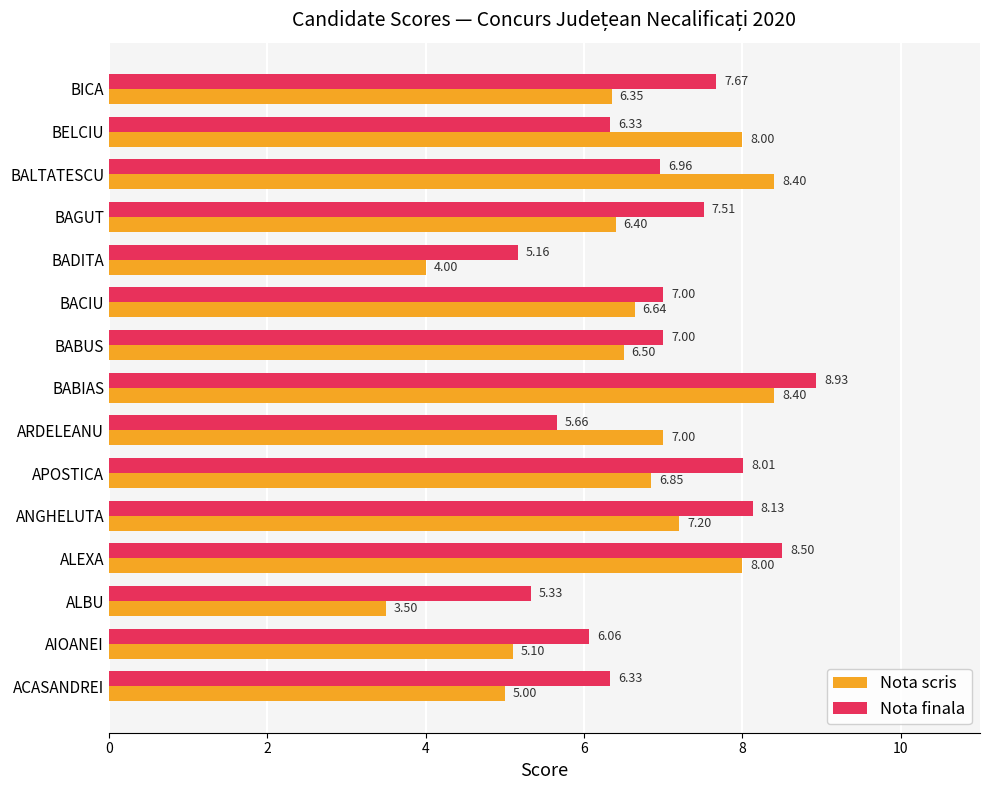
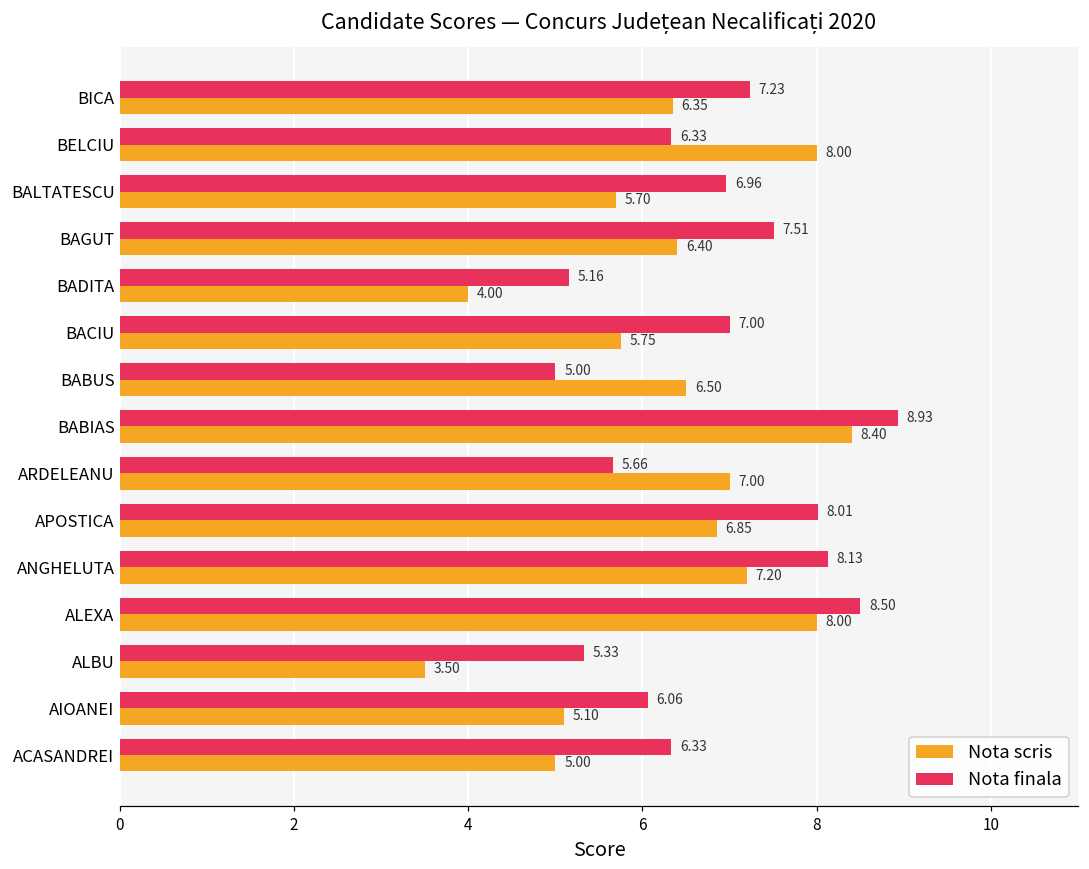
Nota finala, BICA: 7.67 -> 7.23
Nota scris, BALTATESCU: 8.40 -> 5.70
Nota scris, BACIU: 6.64 -> 5.75
Nota finala, BABUS: 7.00 -> 5.00
